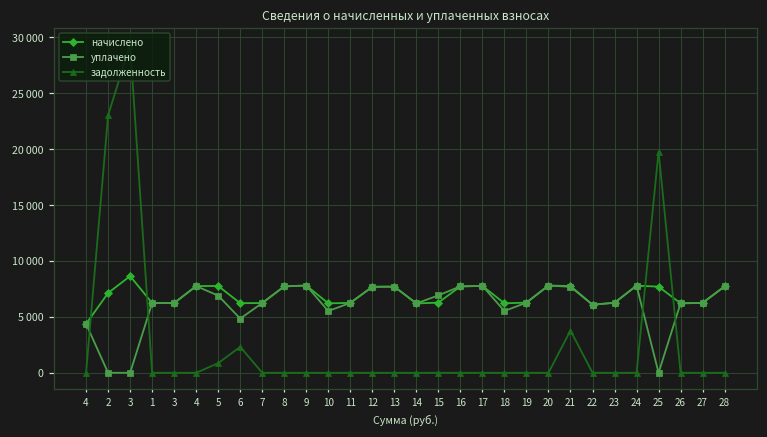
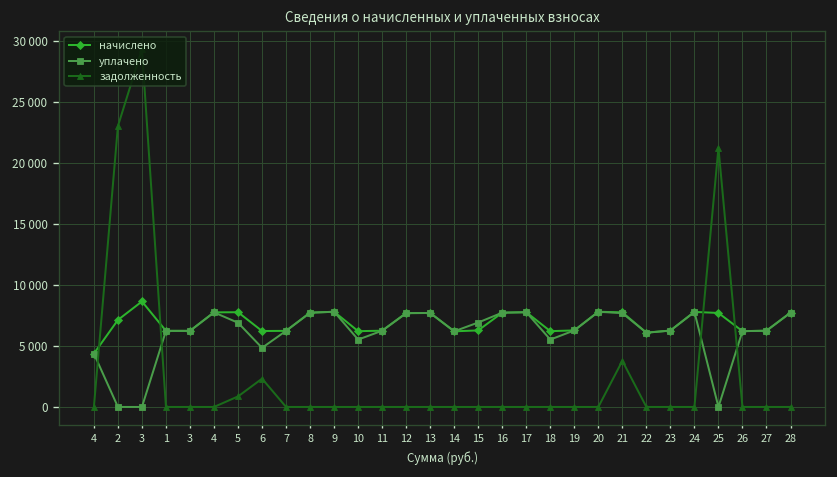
задолженность, 25: 19800 -> 21200
